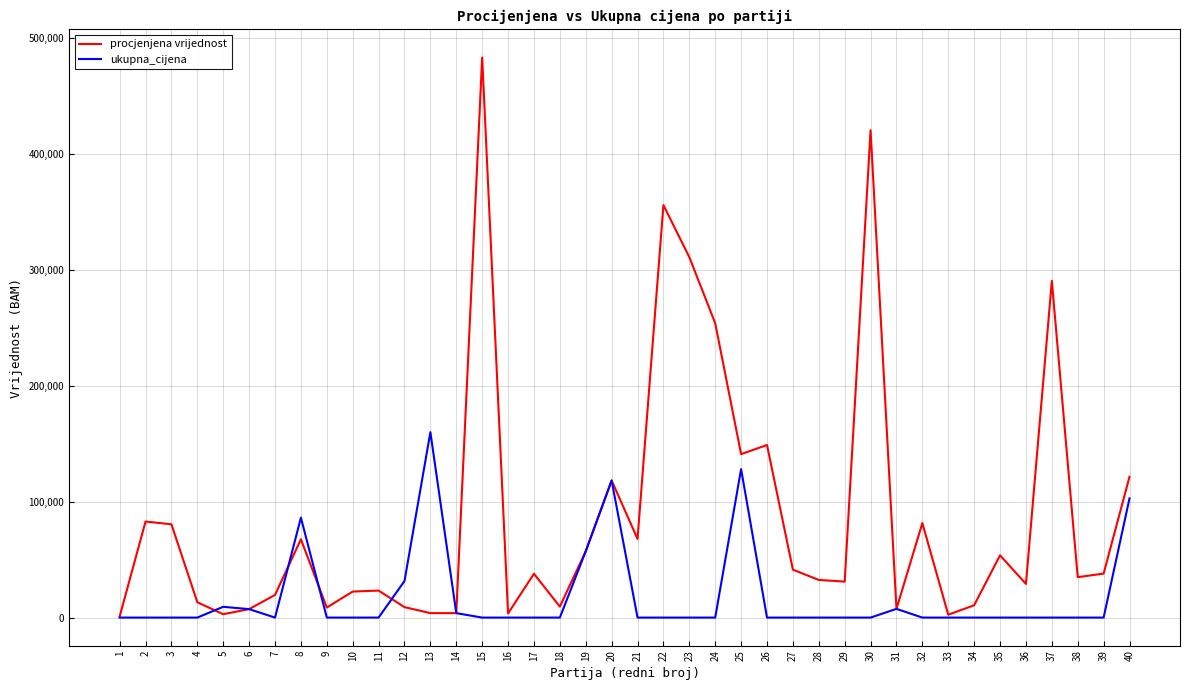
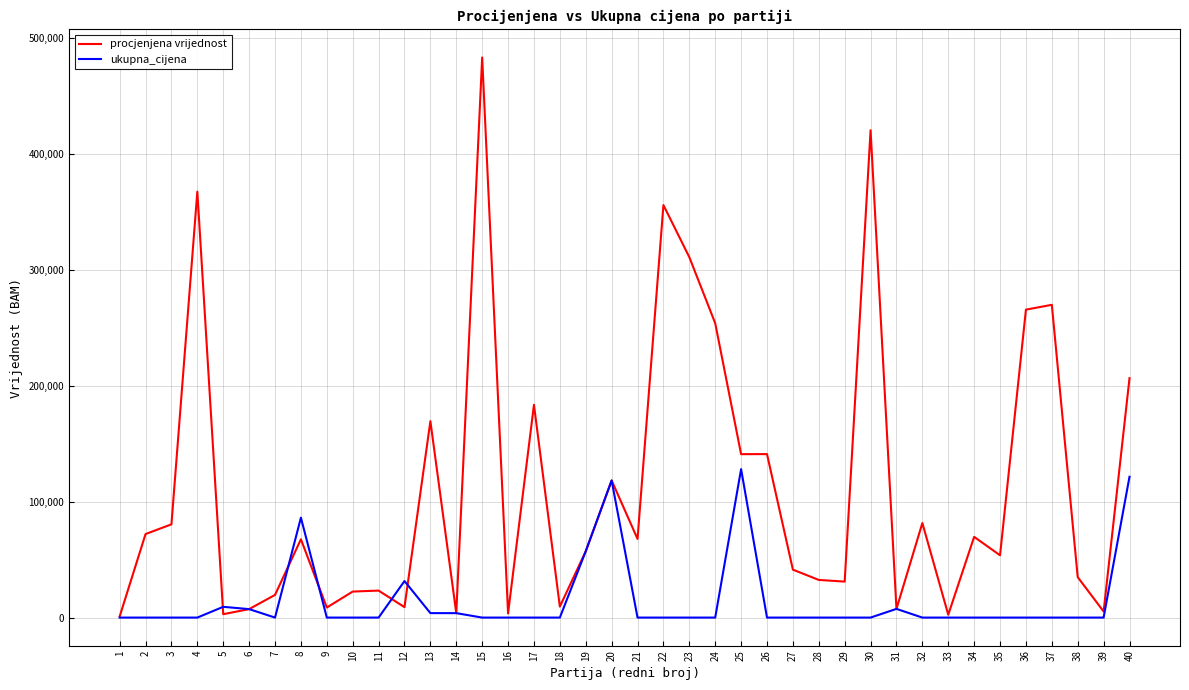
procjenjena vrijednost, 2: 83,000 -> 72,000
procjenjena vrijednost, 4: 13,000 -> 367,000
procjenjena vrijednost, 13: 4,000 -> 169,000
ukupna_cijena, 13: 160,000 -> 4,000
procjenjena vrijednost, 17: 38,000 -> 183,000
procjenjena vrijednost, 26: 149,000 -> 141,000
procjenjena vrijednost, 34: 11,000 -> 70,000
procjenjena vrijednost, 36: 29,000 -> 265,000
procjenjena vrijednost, 37: 290,000 -> 270,000
procjenjena vrijednost, 39: 38,000 -> 5,000
procjenjena vrijednost, 40: 121,000 -> 206,000
ukupna_cijena, 40: 103,000 -> 121,000
